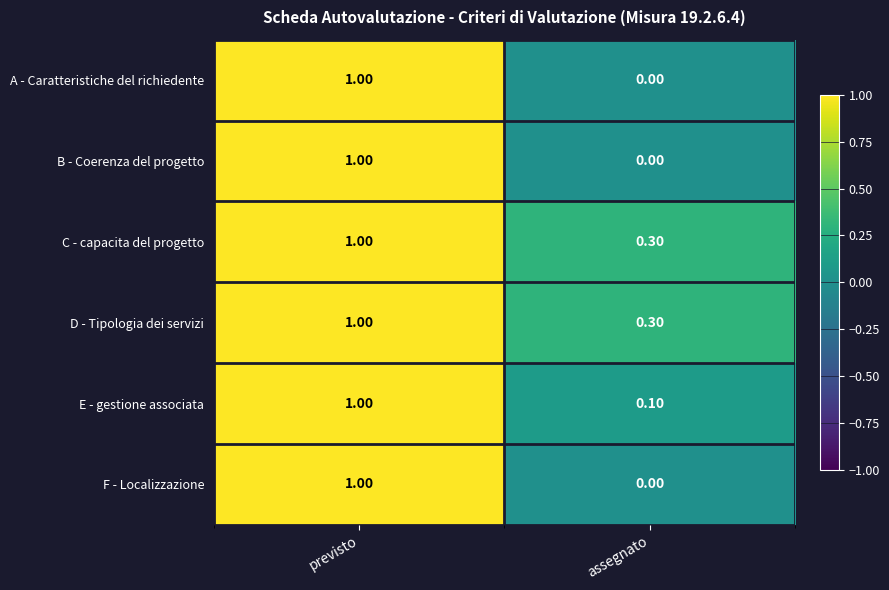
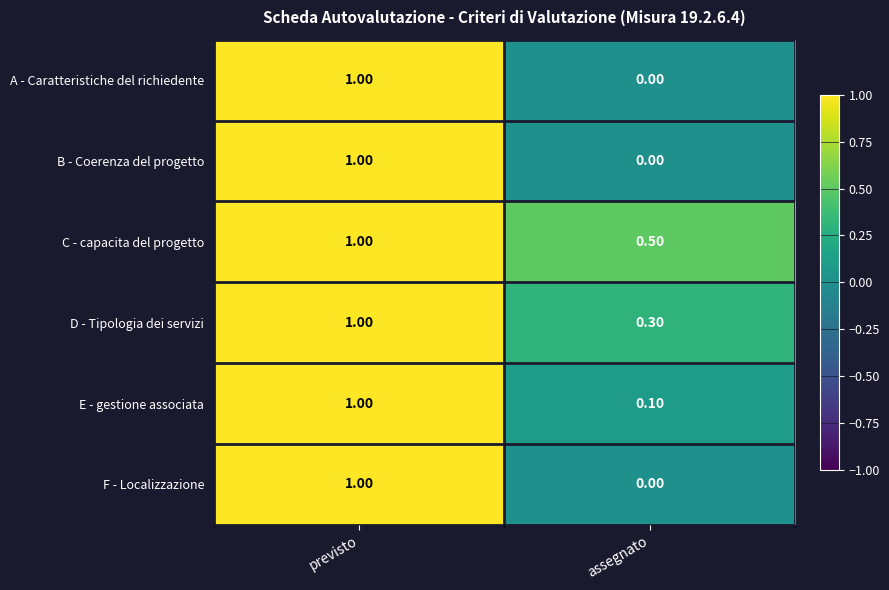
C - capacita del progetto, assegnato: 0.30 -> 0.50
